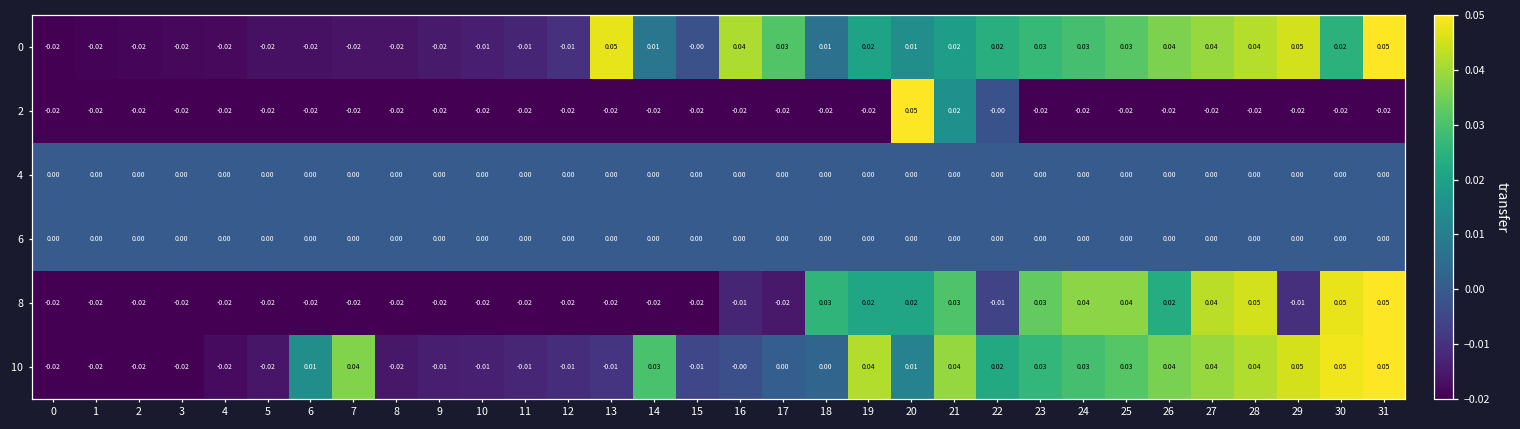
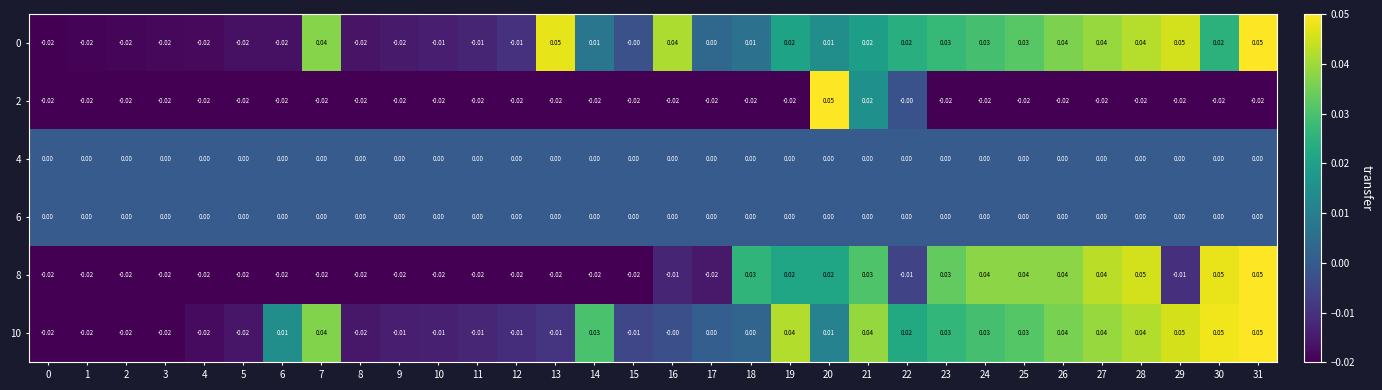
0, 7: -0.02 -> 0.04
0, 17: 0.03 -> 0.00
8, 26: 0.02 -> 0.04
